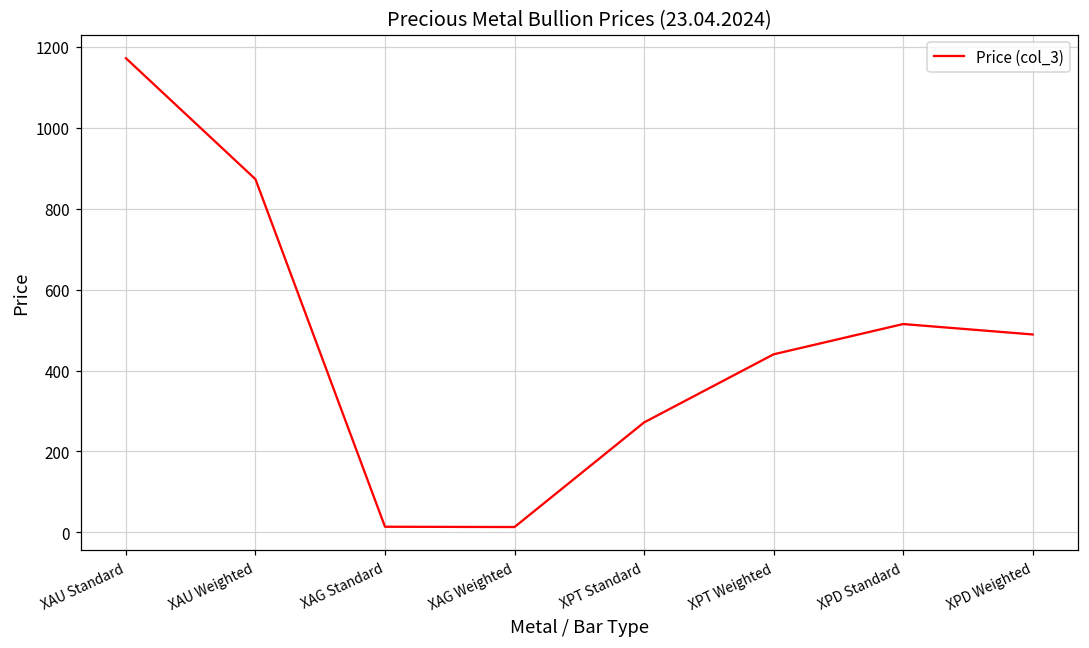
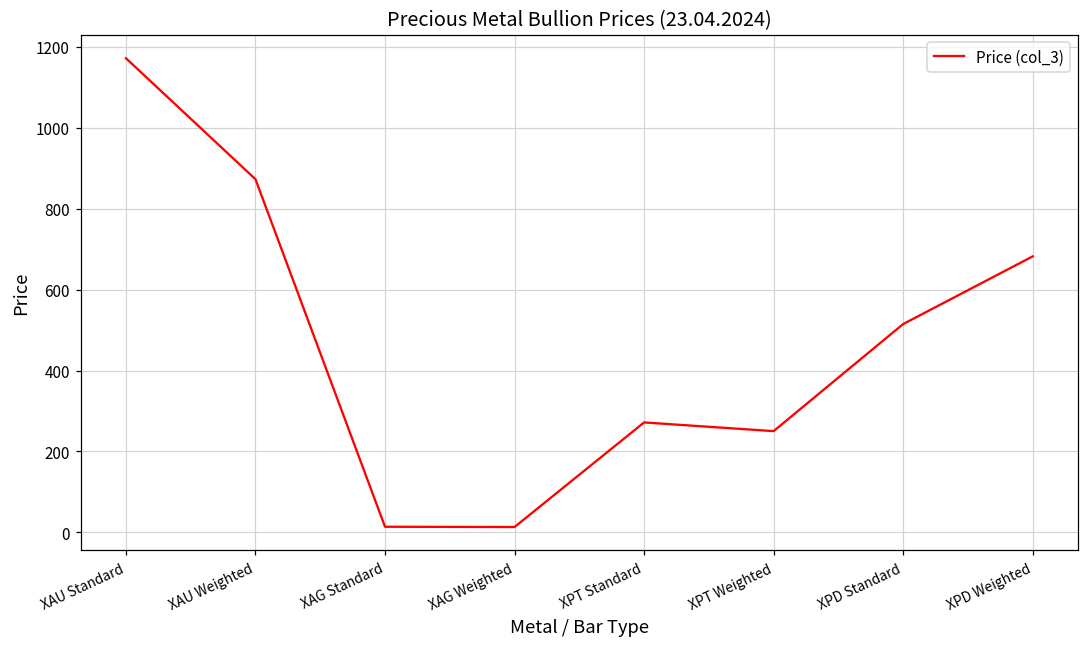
XPT Weighted: 440 -> 250
XPD Weighted: 490 -> 680
